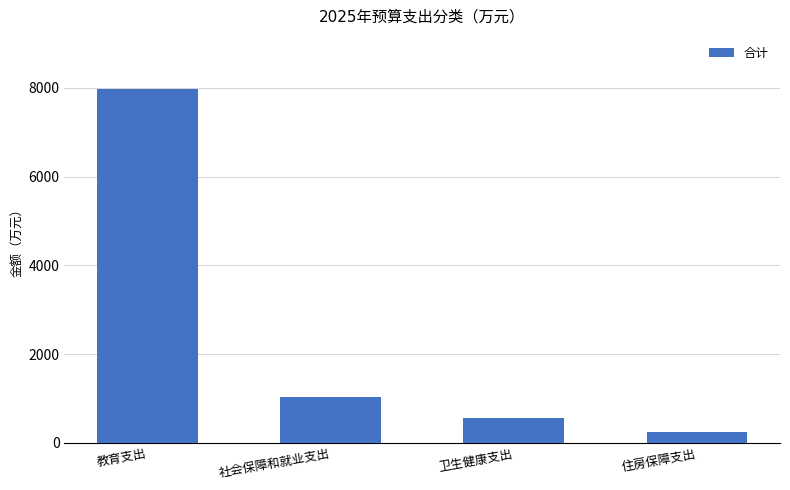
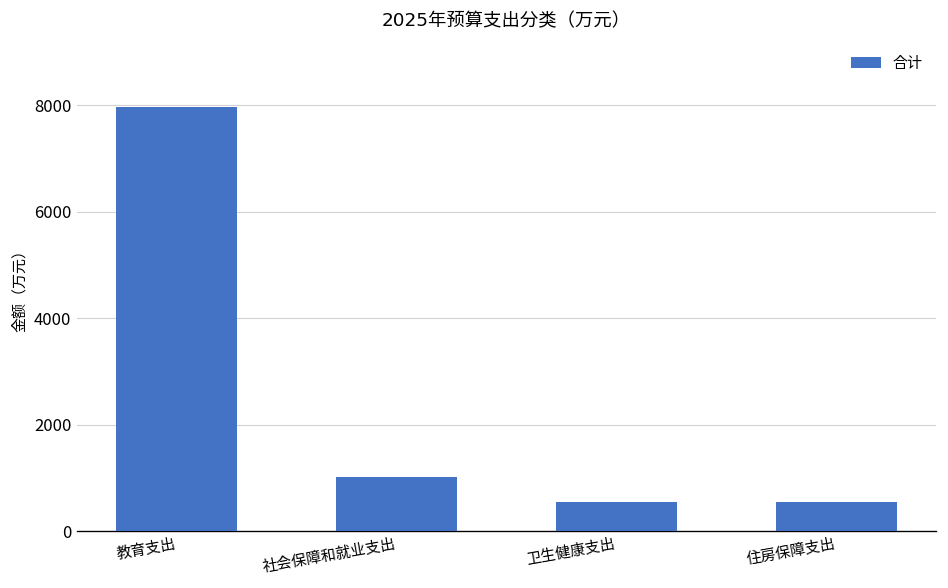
住房保障支出: 200 -> 600
